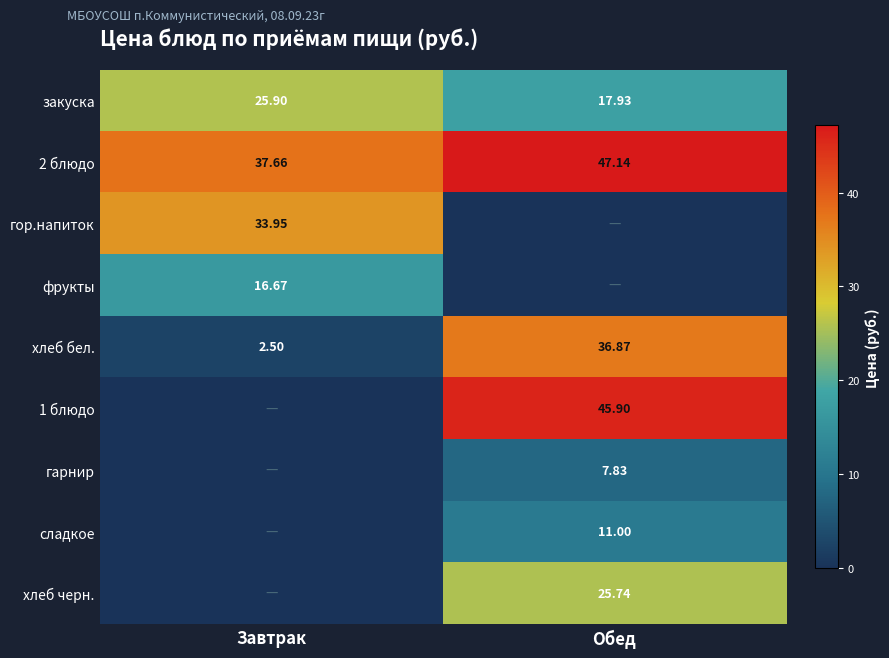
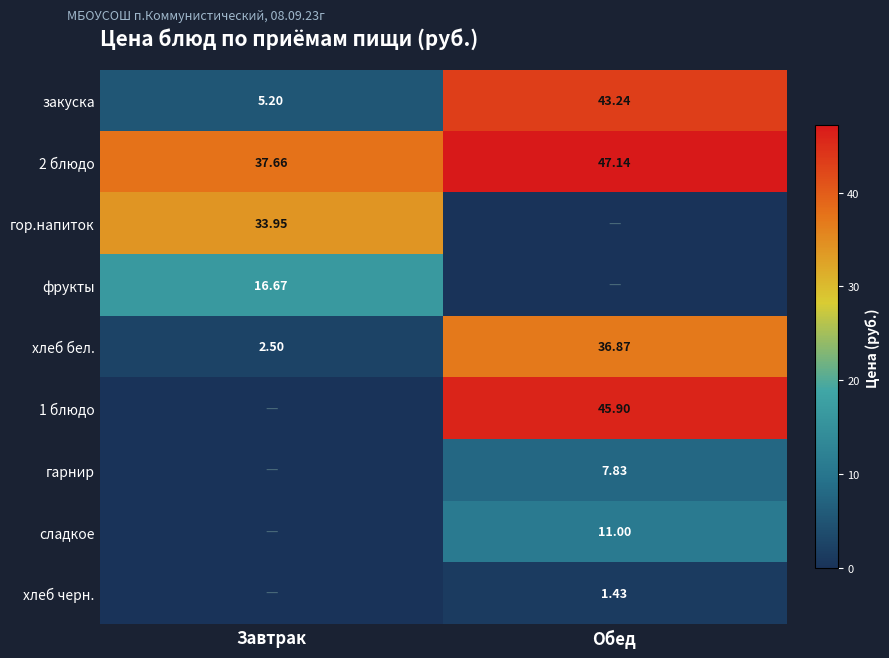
закуска, Завтрак: 25.90 -> 5.20
закуска, Обед: 17.93 -> 43.24
хлеб черн., Обед: 25.74 -> 1.43
